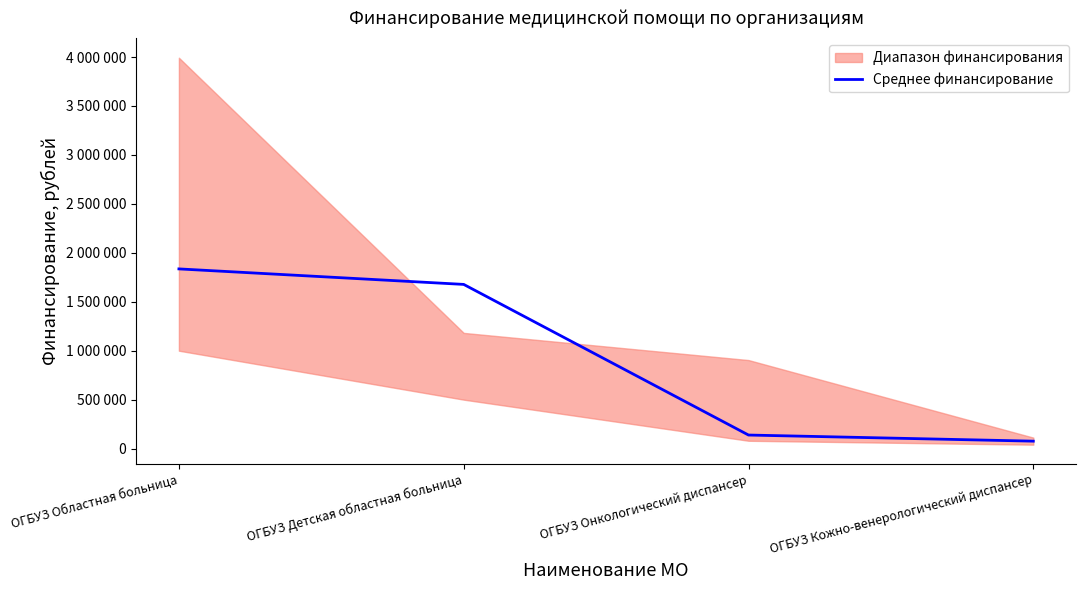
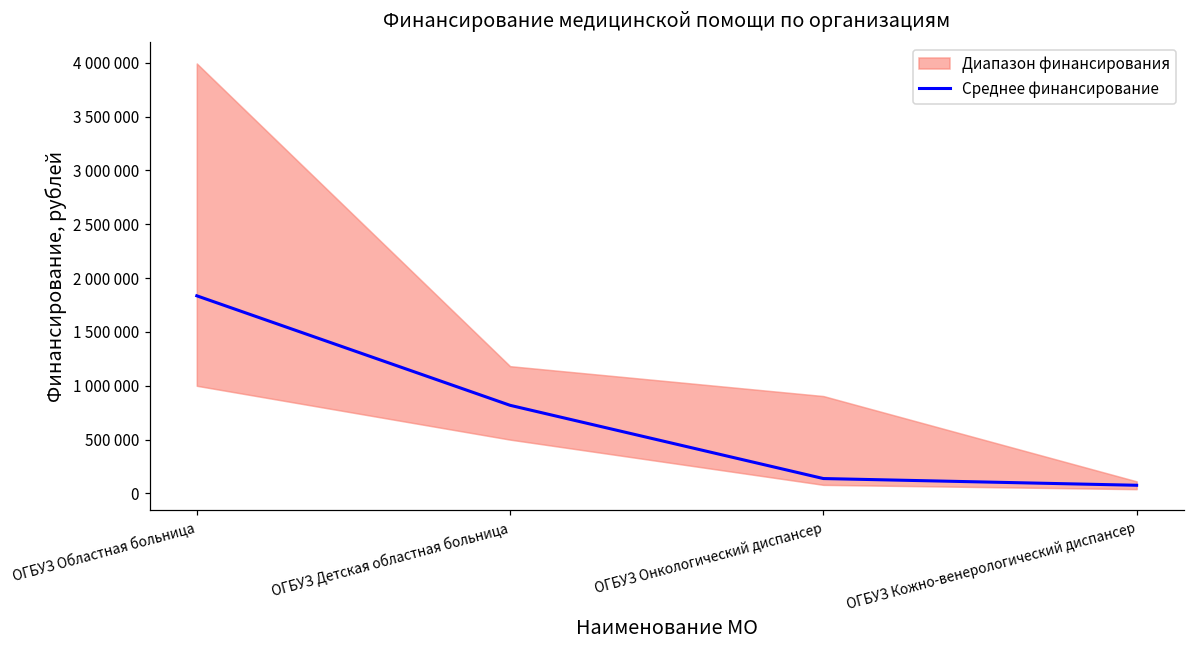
Среднее финансирование, ОГБУЗ Детская областная больница: 1700000 -> 800000
